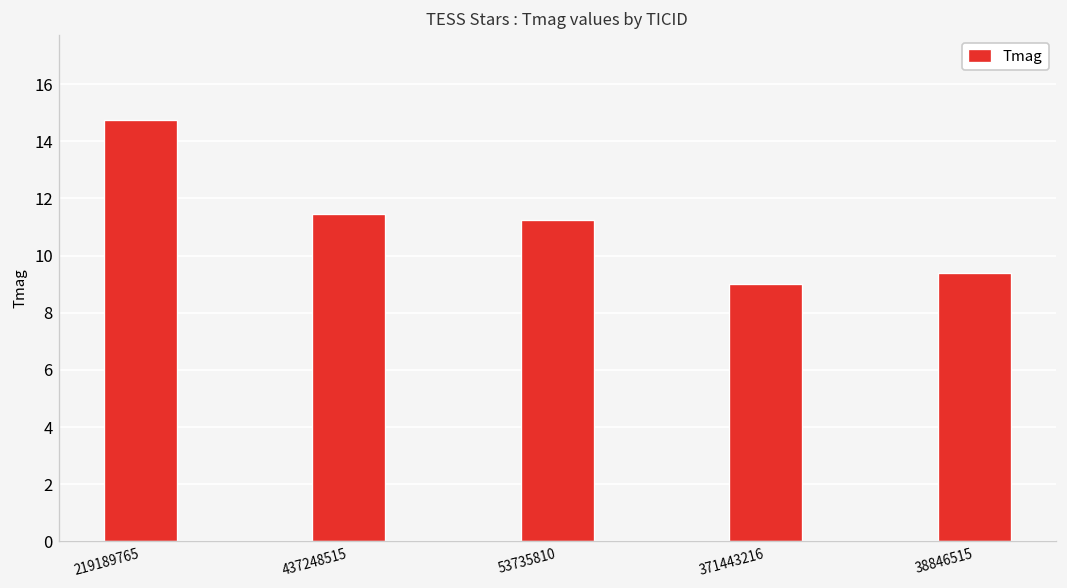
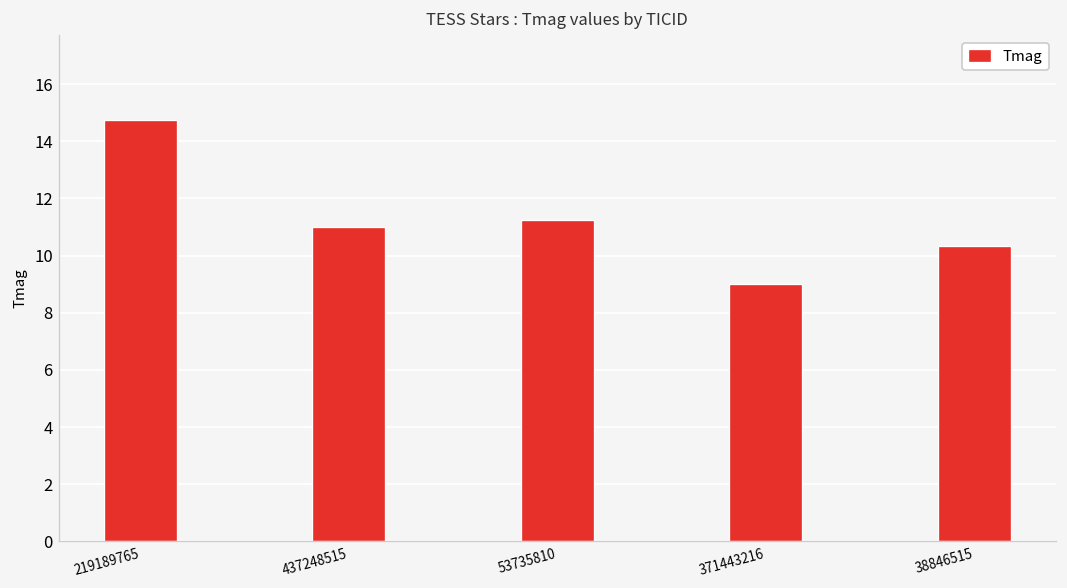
437248515: 11.5 -> 11.0
38846515: 9.4 -> 10.3
